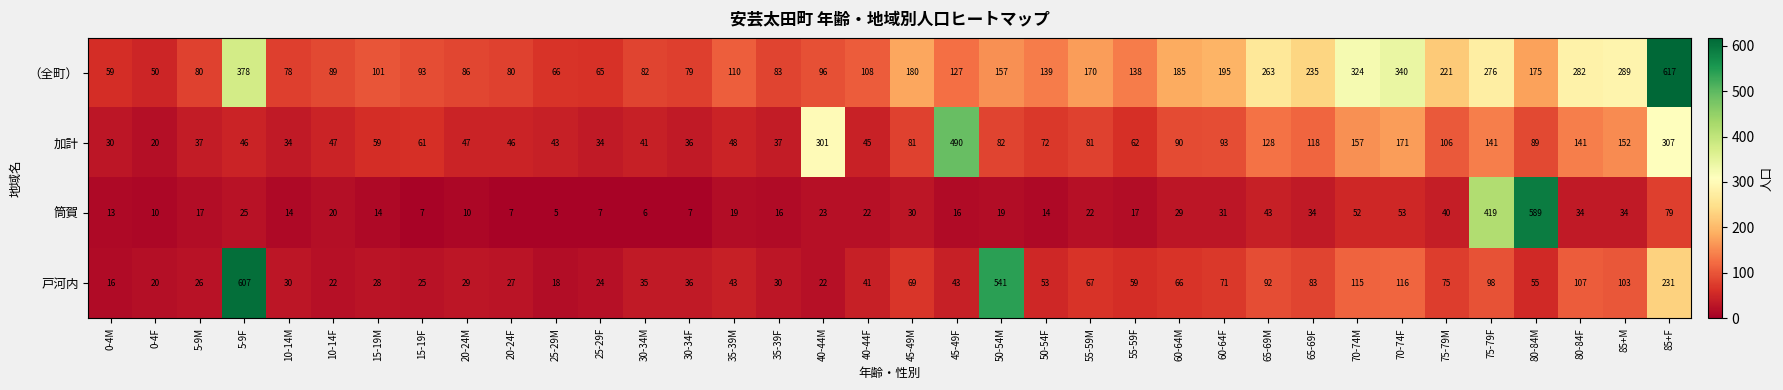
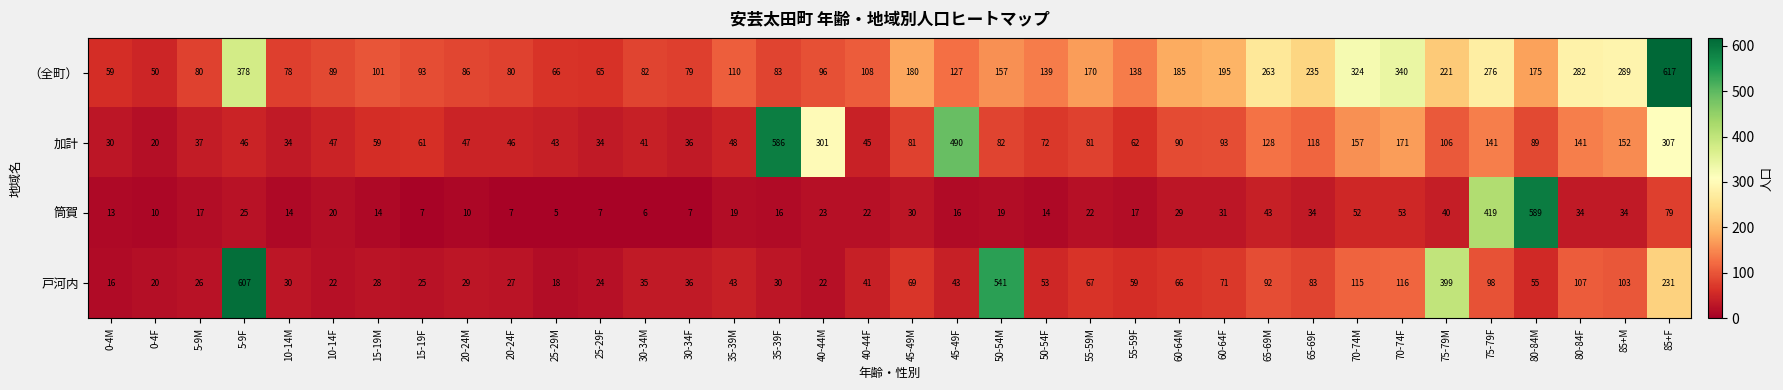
加計, 35-39F: 37 -> 586
戸河内, 75-79M: 75 -> 399
